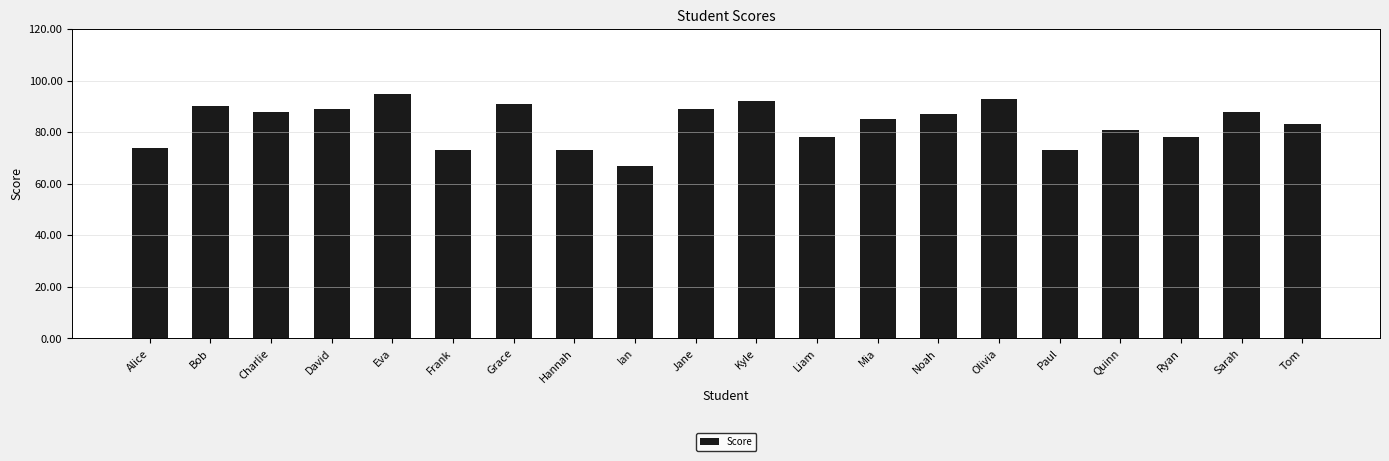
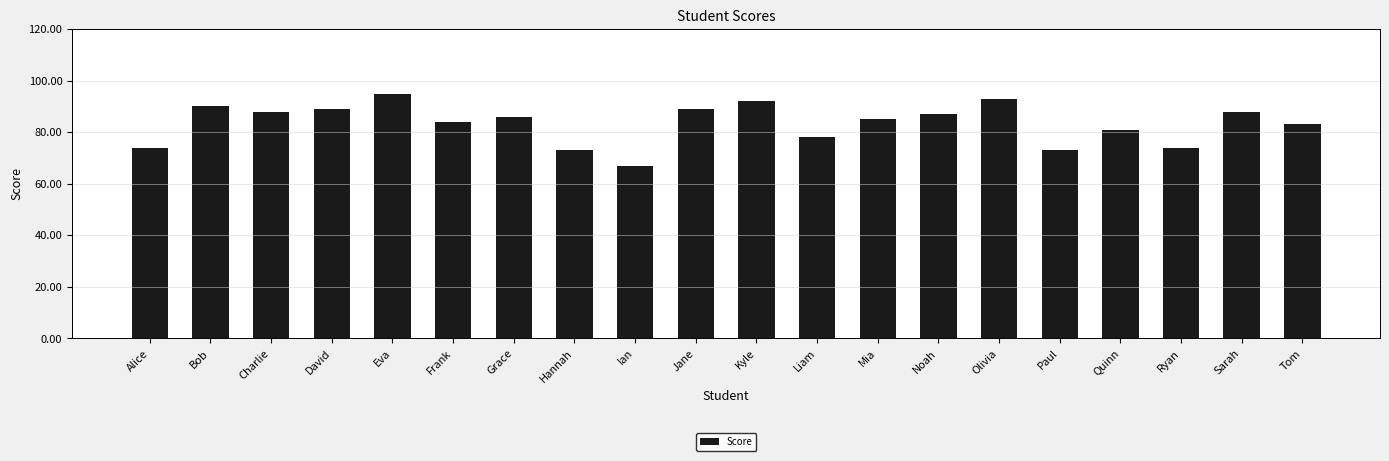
Frank: 73 -> 84
Grace: 91 -> 86
Ryan: 78 -> 74
